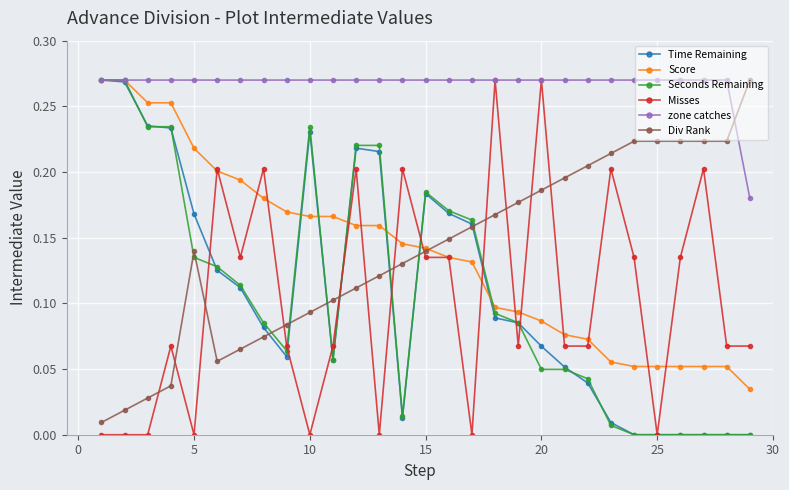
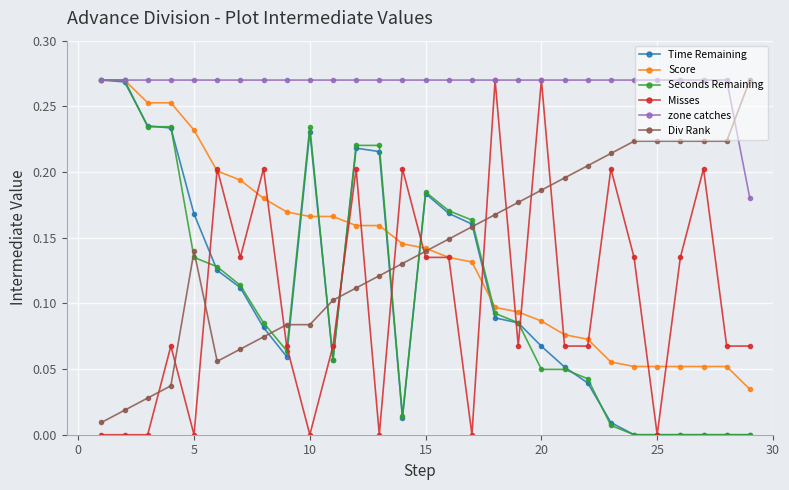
Score, 5: 0.218 -> 0.232
Div Rank, 10: 0.093 -> 0.084
